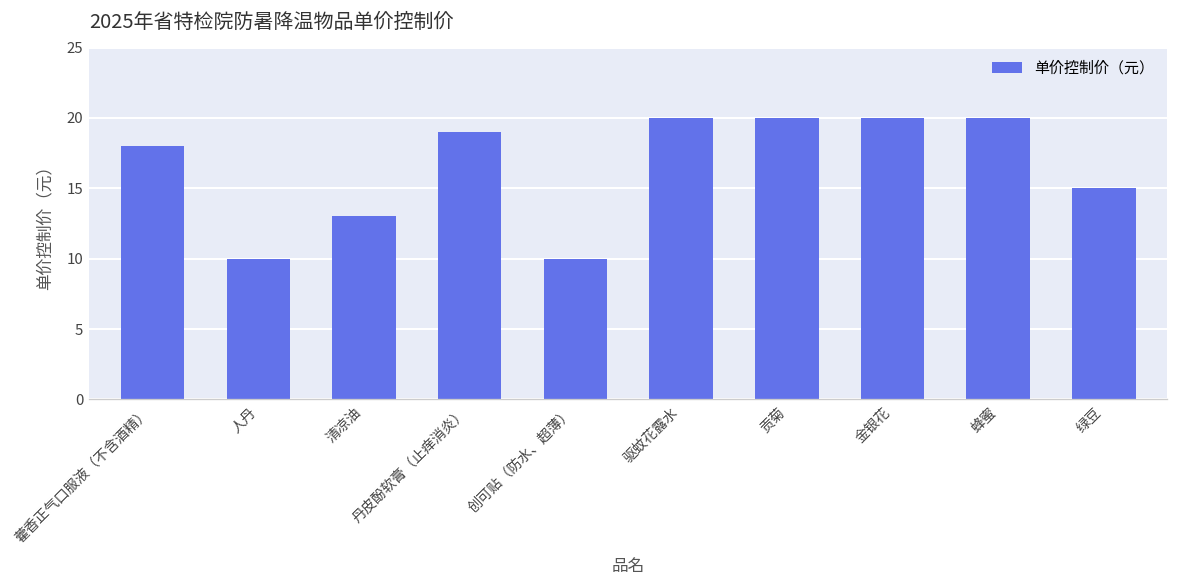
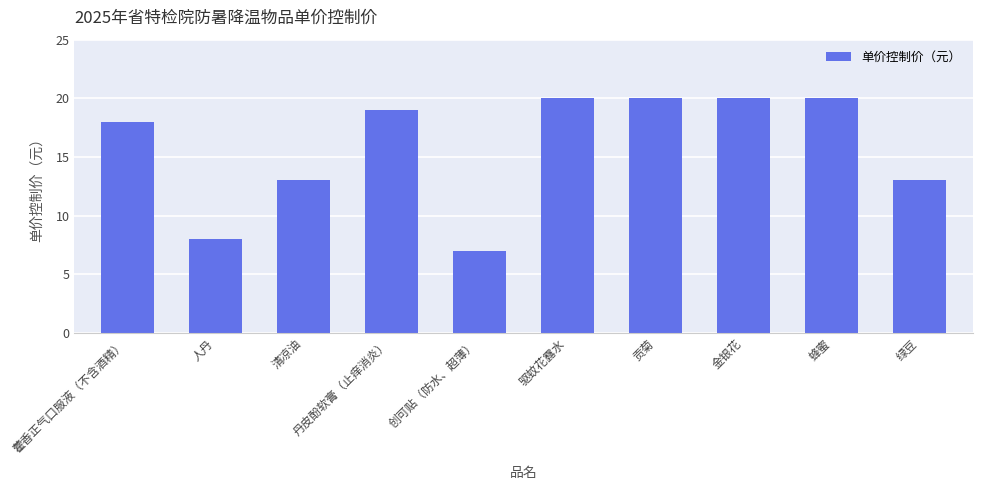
人丹: 10 -> 8
创可贴（防水、超薄）: 10 -> 7
绿豆: 15 -> 13
